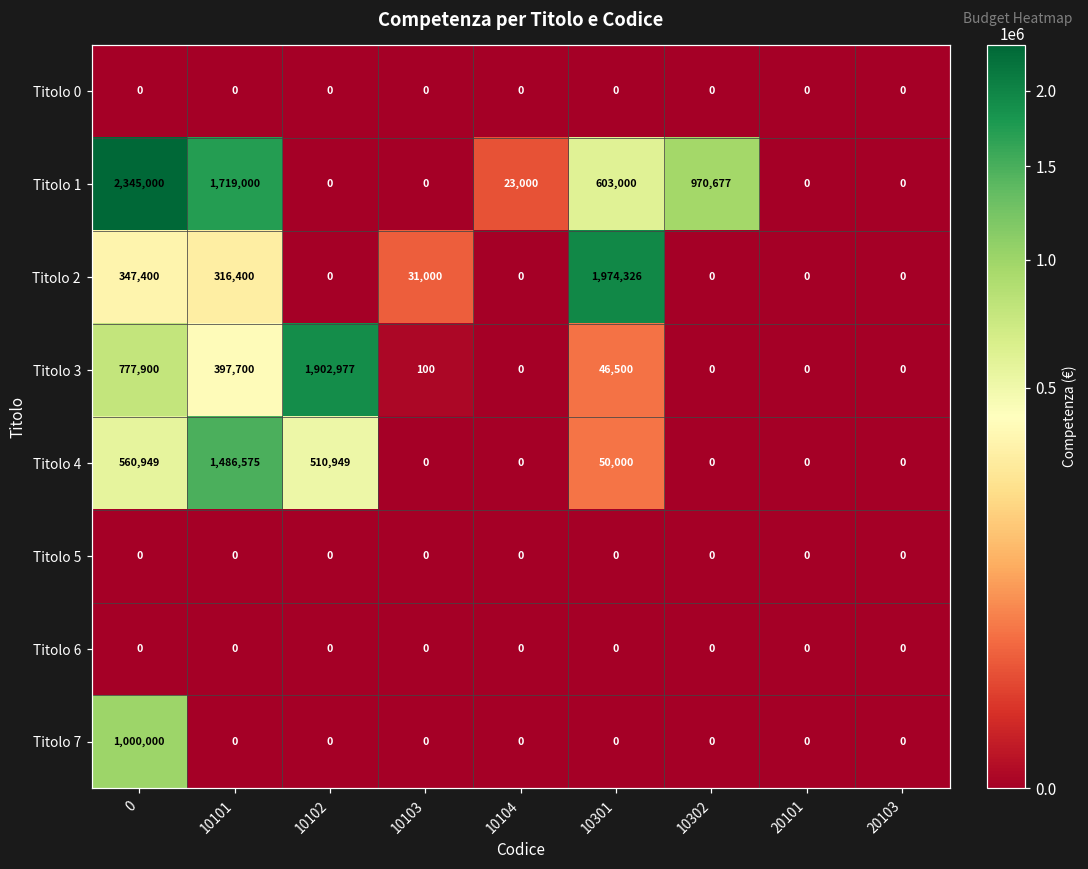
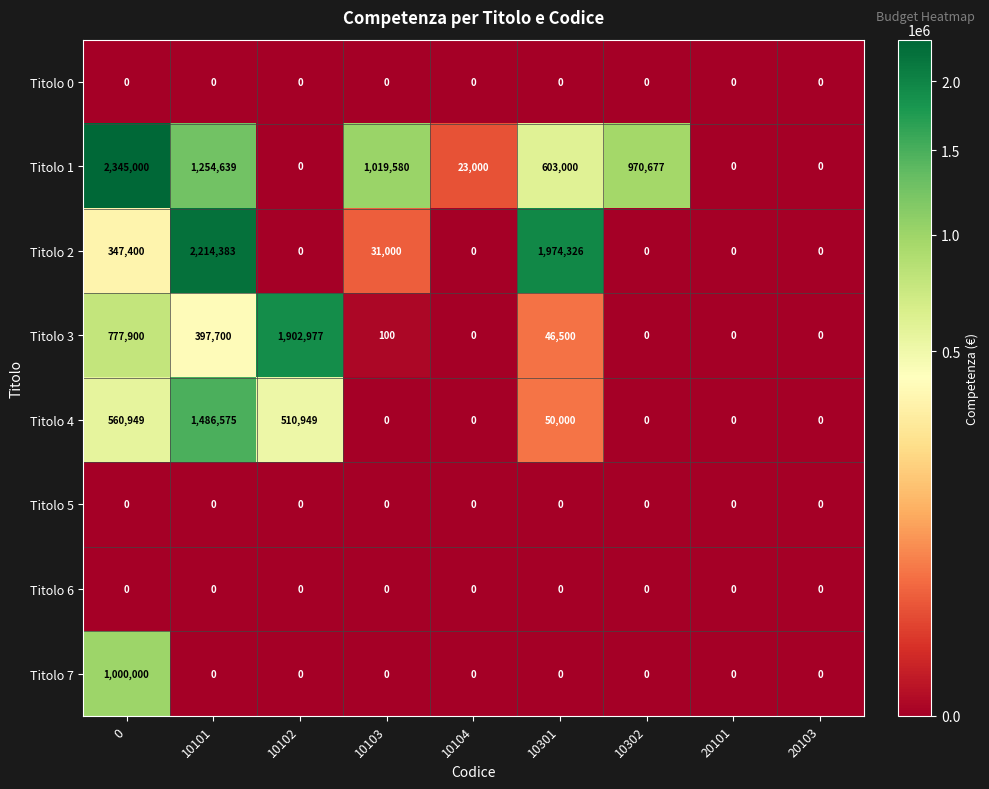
Titolo 1, 10101: 1,719,000 -> 1,254,639
Titolo 1, 10103: 0 -> 1,019,580
Titolo 2, 10101: 316,400 -> 2,214,383
